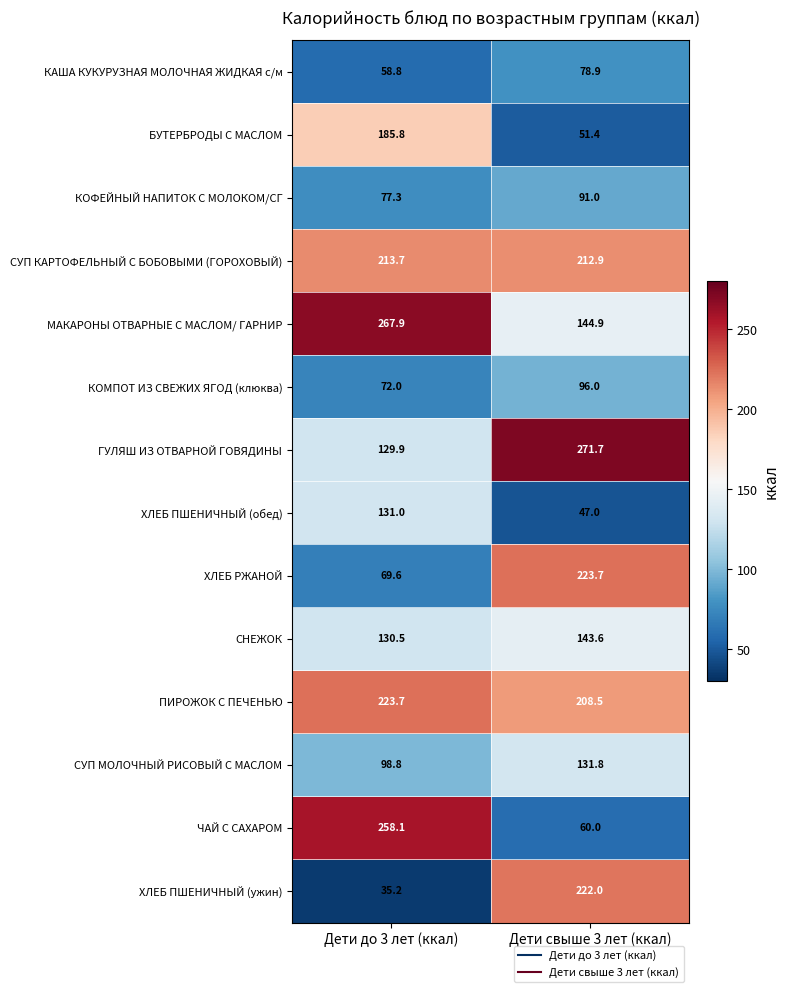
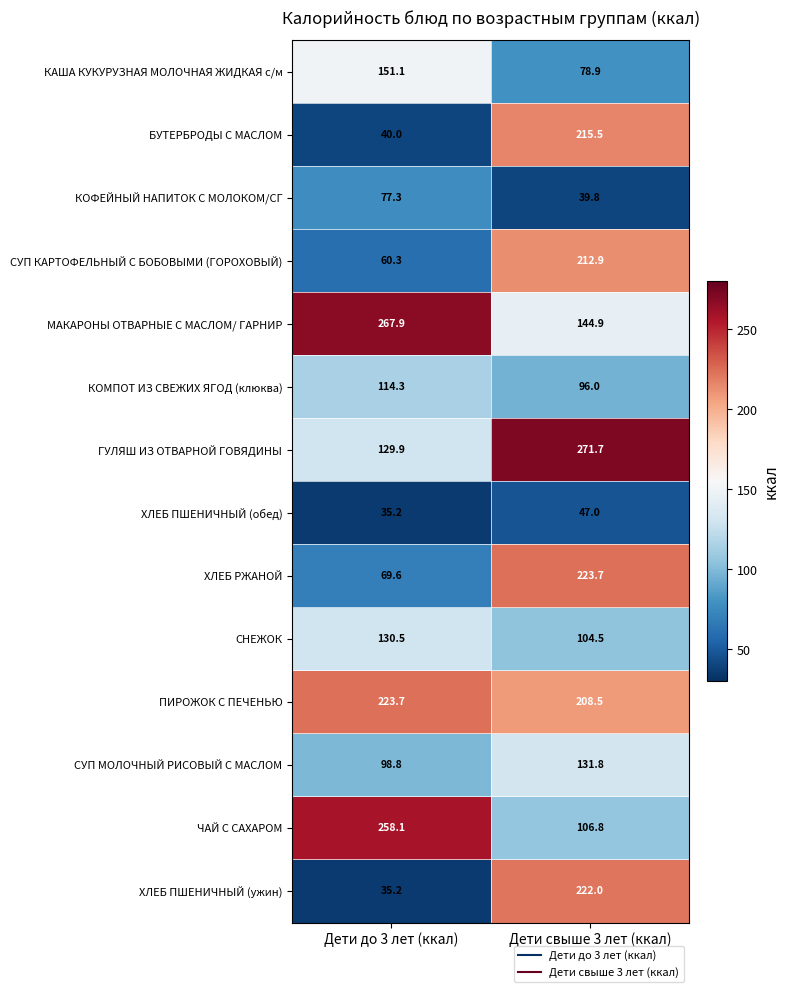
КАША КУКУРУЗНАЯ МОЛОЧНАЯ ЖИДКАЯ с/м, Дети до 3 лет (ккал): 58.8 -> 151.1
БУТЕРБРОДЫ С МАСЛОМ, Дети до 3 лет (ккал): 185.8 -> 40.0
БУТЕРБРОДЫ С МАСЛОМ, Дети свыше 3 лет (ккал): 51.4 -> 215.5
КОФЕЙНЫЙ НАПИТОК С МОЛОКОМ/СГ, Дети свыше 3 лет (ккал): 91.0 -> 39.8
СУП КАРТОФЕЛЬНЫЙ С БОБОВЫМИ (ГОРОХОВЫЙ), Дети до 3 лет (ккал): 213.7 -> 60.3
КОМПОТ ИЗ СВЕЖИХ ЯГОД (клюква), Дети до 3 лет (ккал): 72.0 -> 114.3
ХЛЕБ ПШЕНИЧНЫЙ (обед), Дети до 3 лет (ккал): 131.0 -> 35.2
СНЕЖОК, Дети свыше 3 лет (ккал): 143.6 -> 104.5
ЧАЙ С САХАРОМ, Дети свыше 3 лет (ккал): 60.0 -> 106.8
